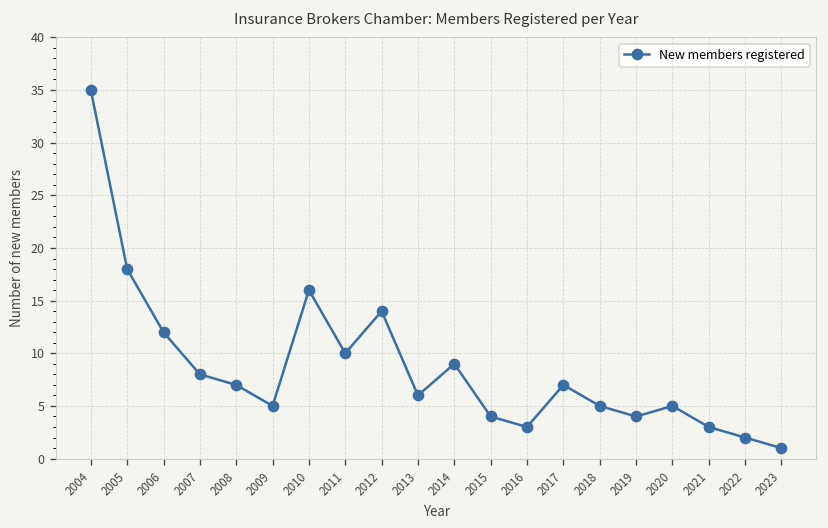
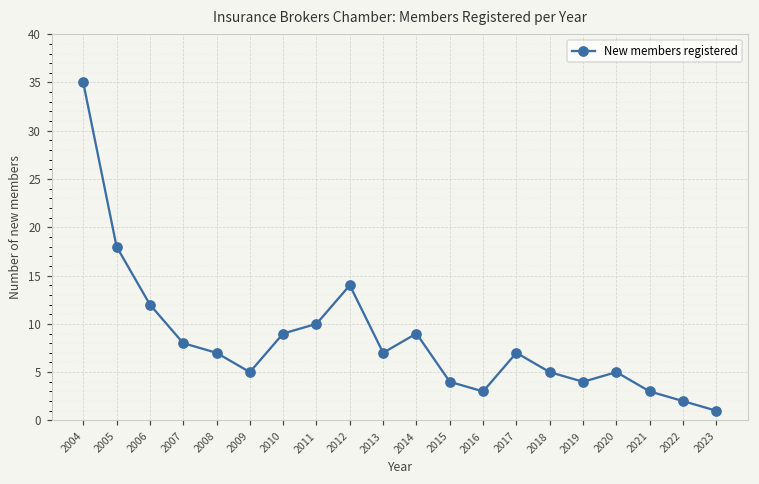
2010: 16 -> 9
2013: 6 -> 7
